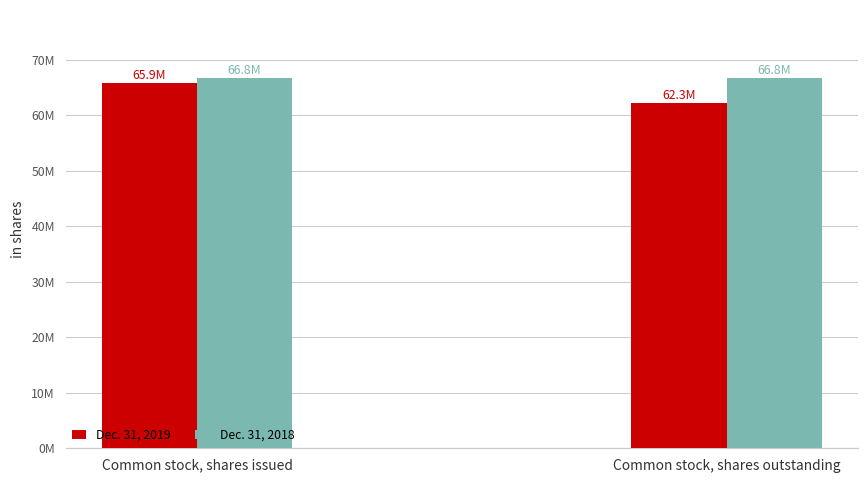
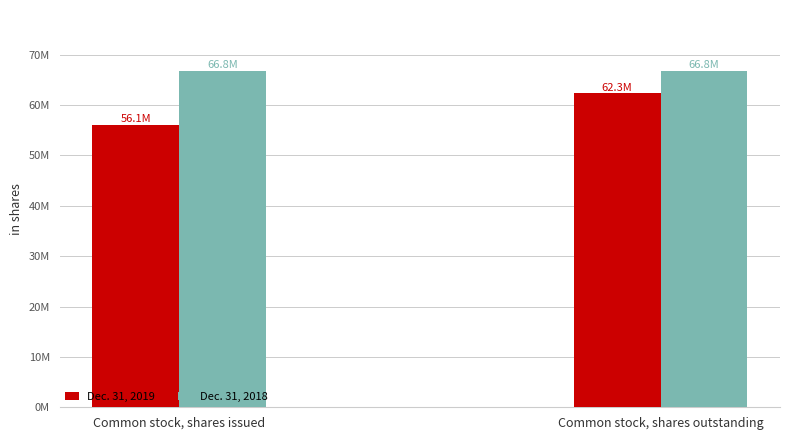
Dec. 31, 2019, Common stock, shares issued: 65.9M -> 56.1M
